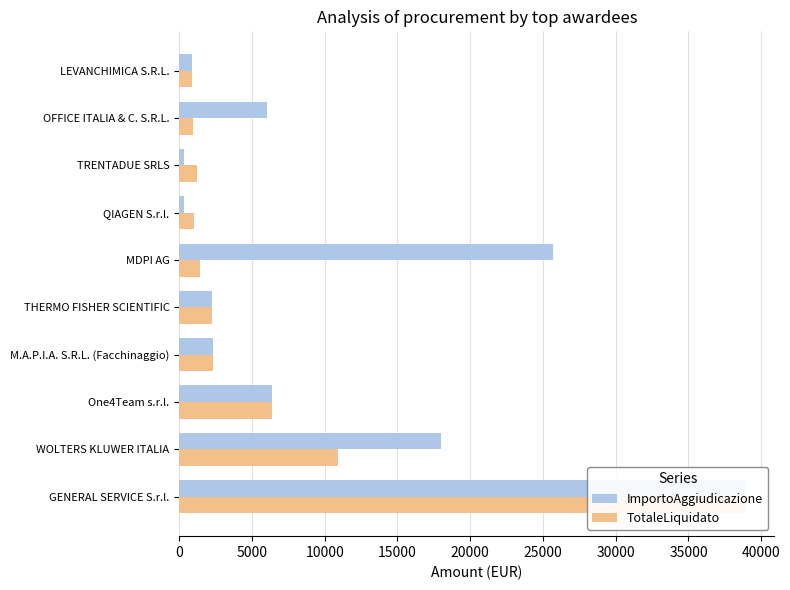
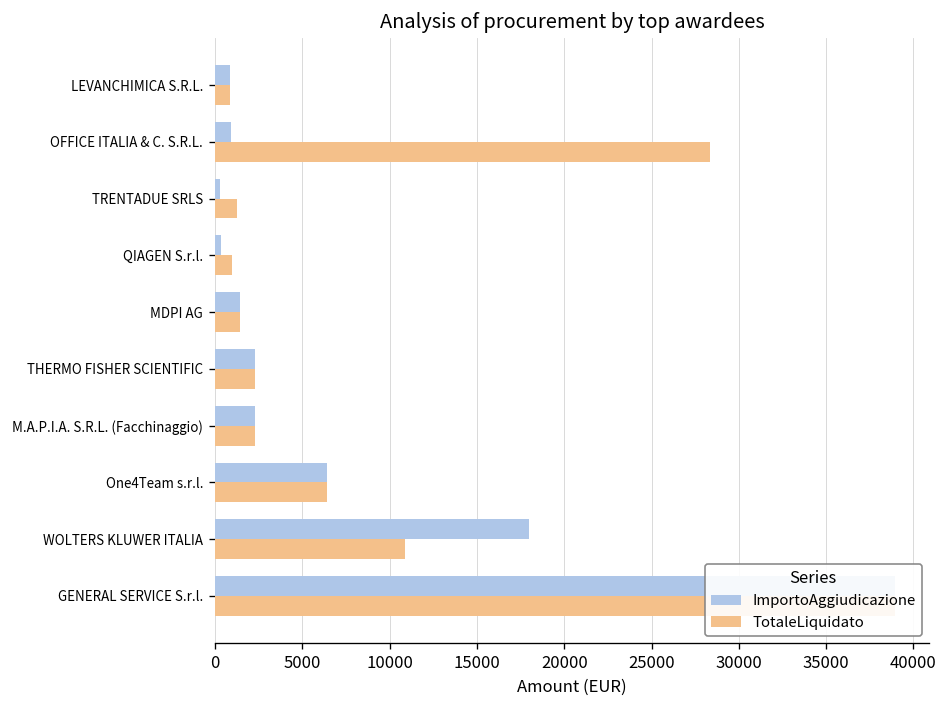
ImportoAggiudicazione, OFFICE ITALIA & C. S.R.L.: 6100 -> 900
TotaleLiquidato, OFFICE ITALIA & C. S.R.L.: 1000 -> 28300
ImportoAggiudicazione, MDPI AG: 25700 -> 1400
